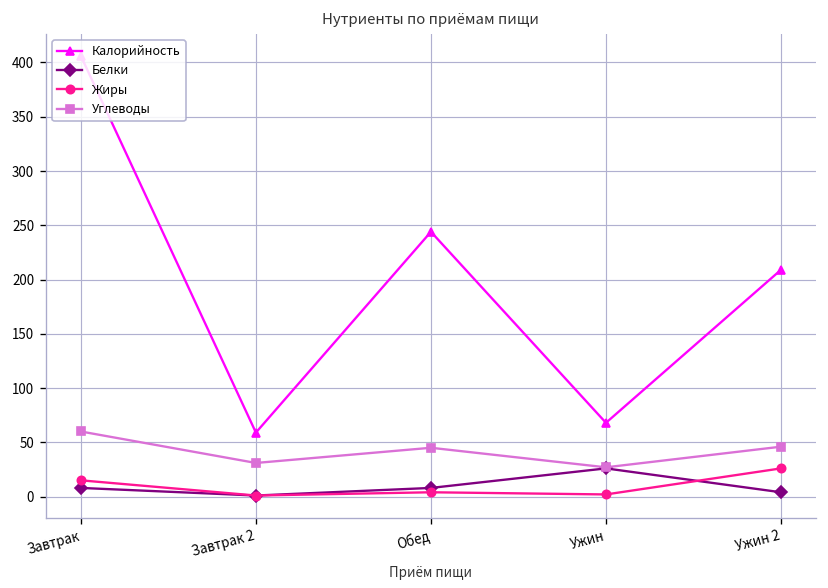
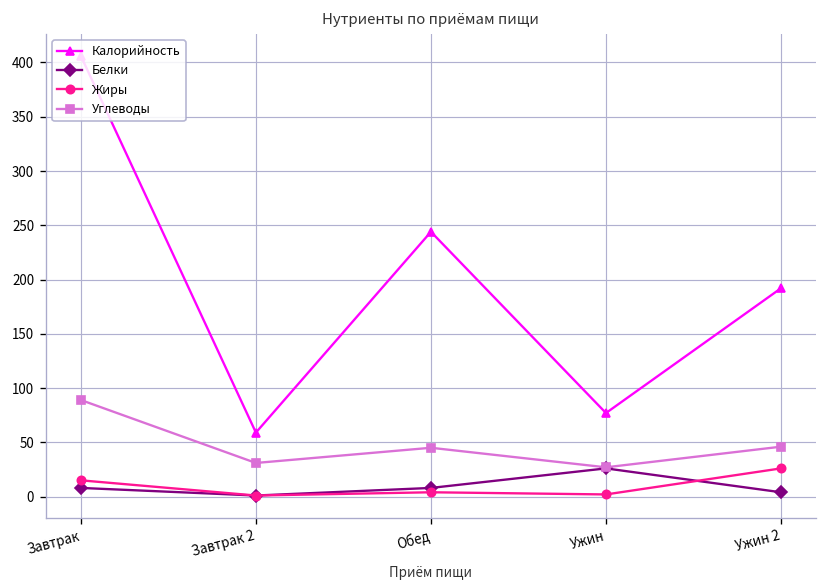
Углеводы, Завтрак: 60 -> 90
Калорийность, Ужин: 70 -> 80
Калорийность, Ужин 2: 210 -> 190
